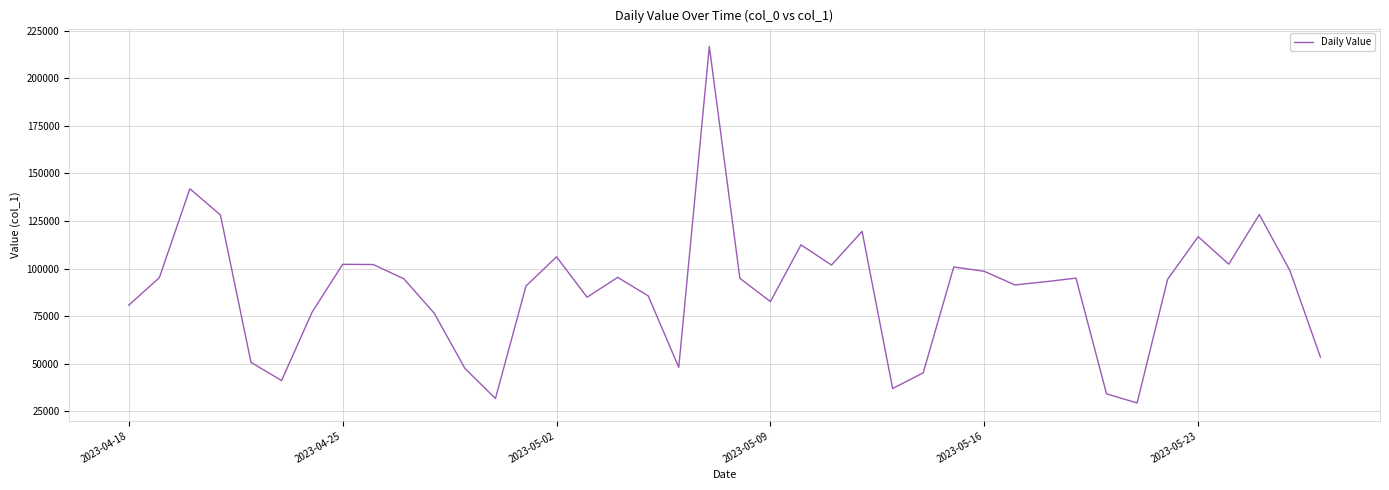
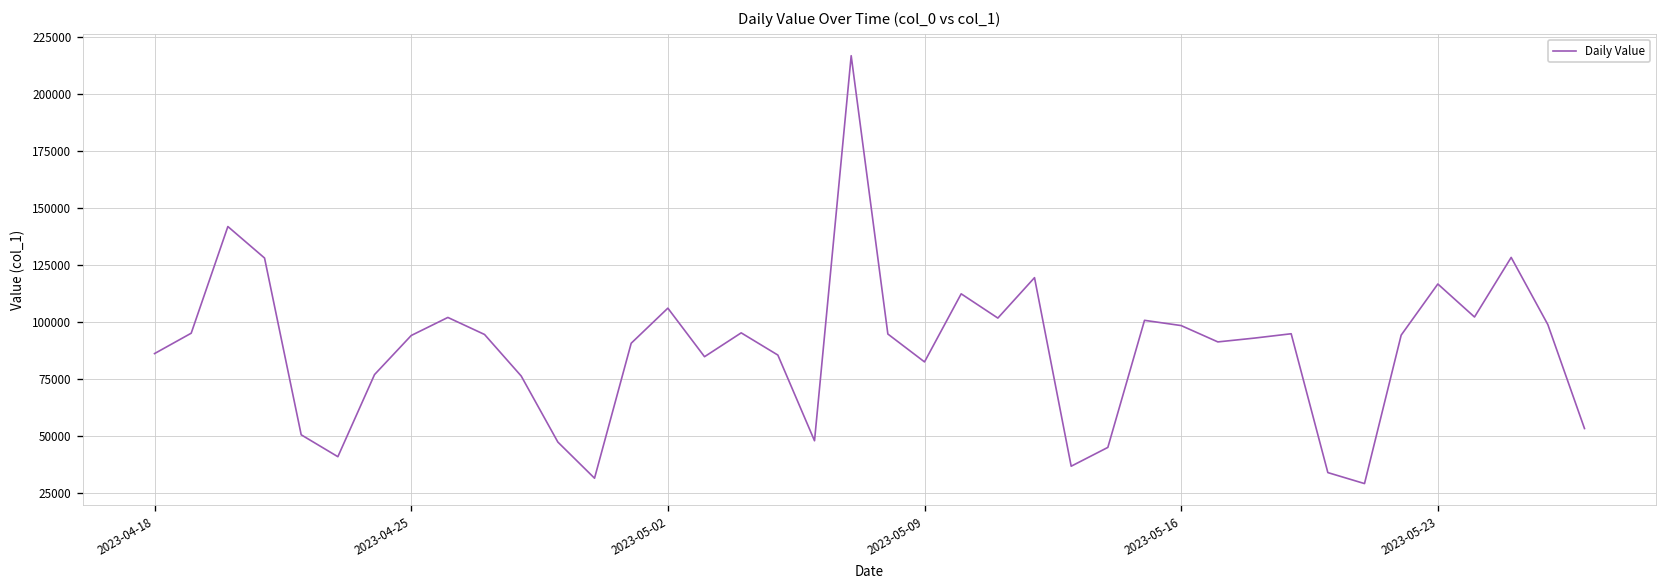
2023-04-18: 81000 -> 86000
2023-04-25: 102000 -> 94000
